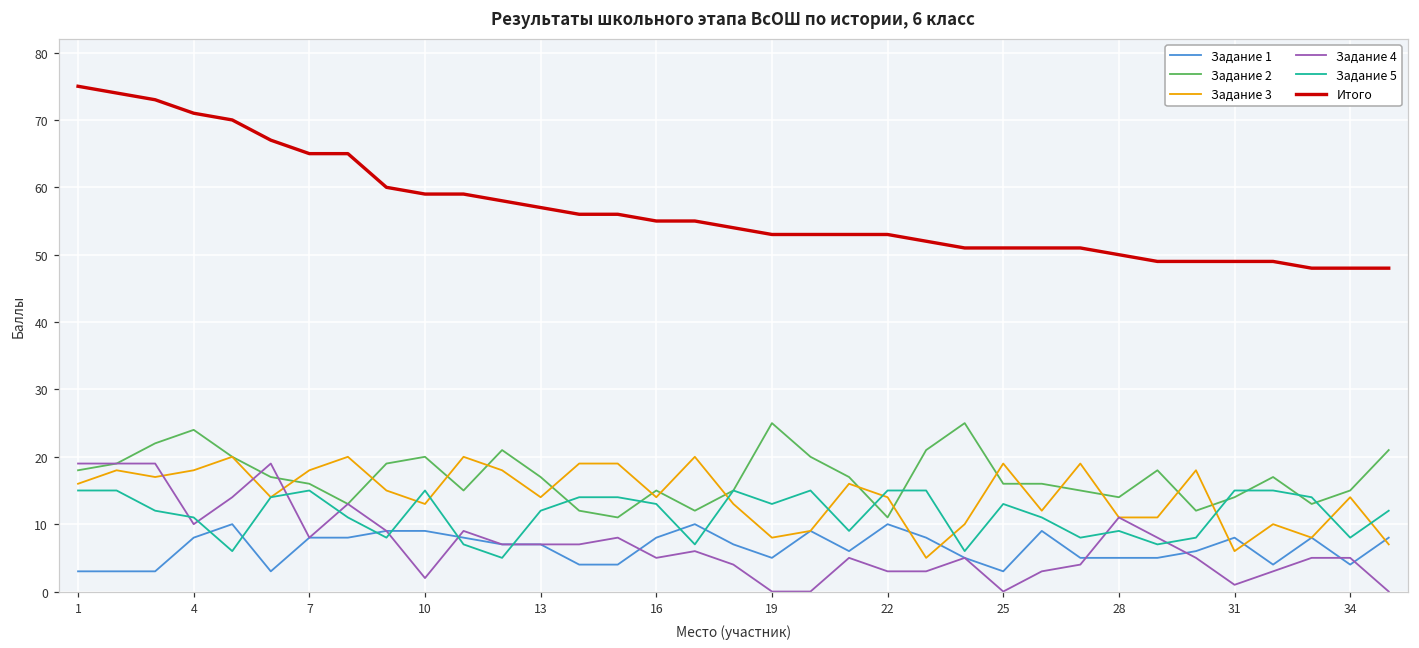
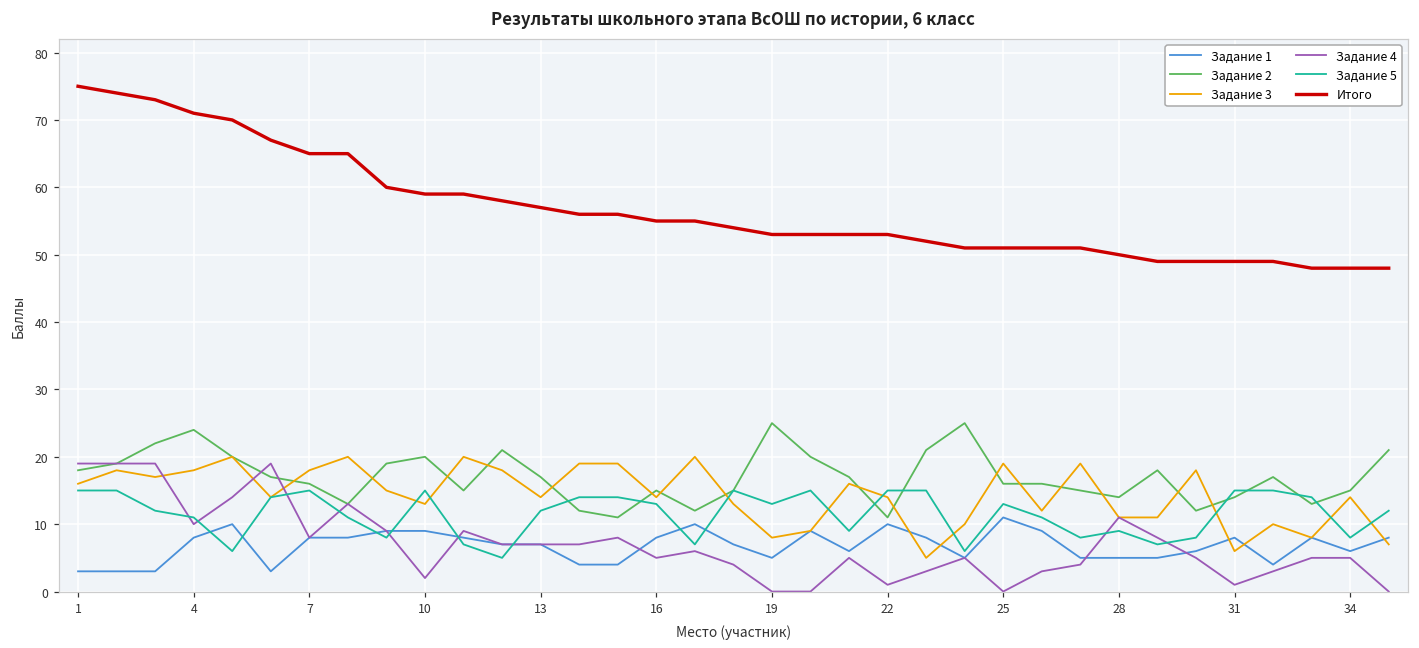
Задание 4, 22: 3 -> 1
Задание 1, 25: 3 -> 11
Задание 1, 34: 4 -> 6
